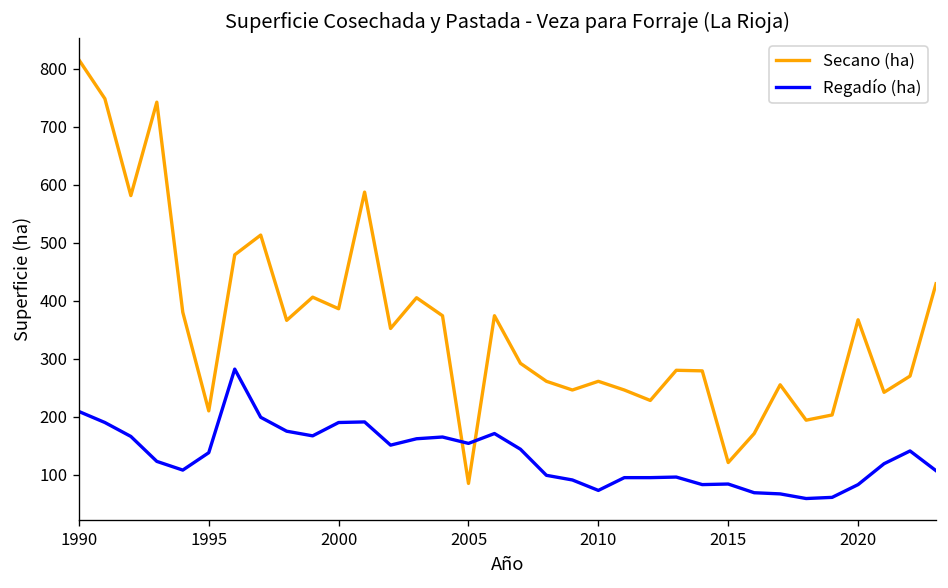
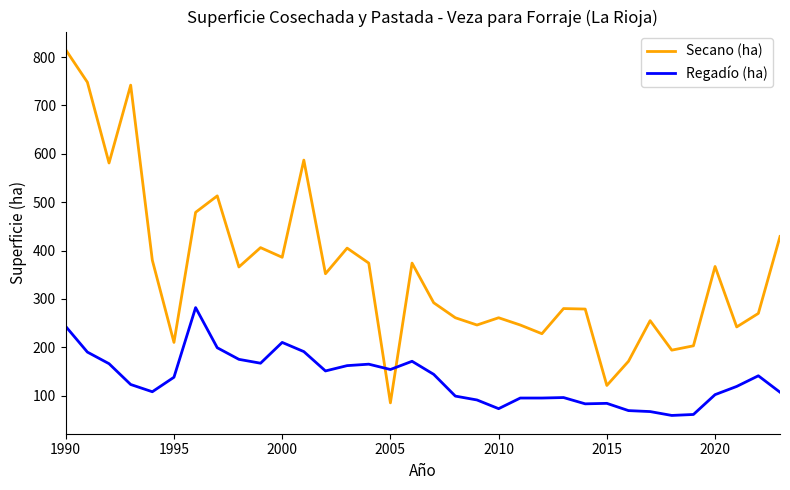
Regadío (ha), 1990: 210 -> 240
Regadío (ha), 2000: 190 -> 210
Regadío (ha), 2020: 80 -> 100
